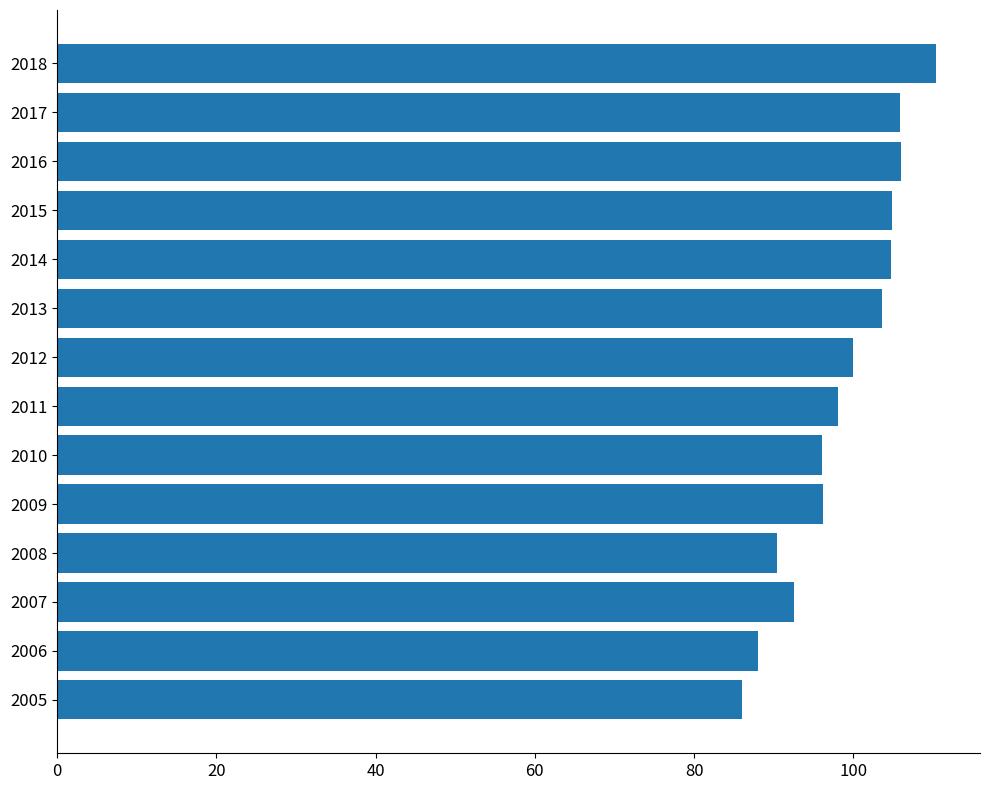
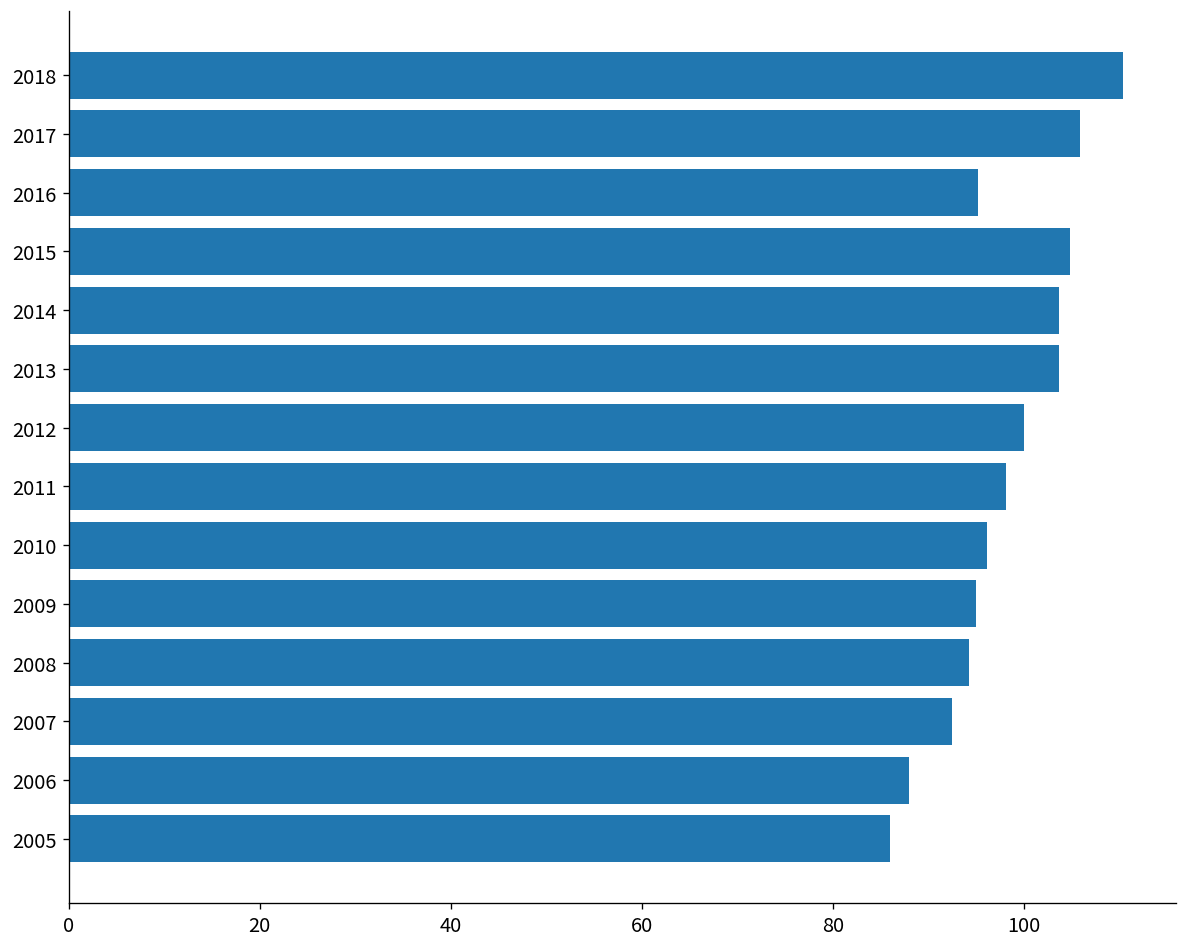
2016: 106 -> 95
2014: 105 -> 104
2009: 96 -> 95
2008: 90 -> 94
